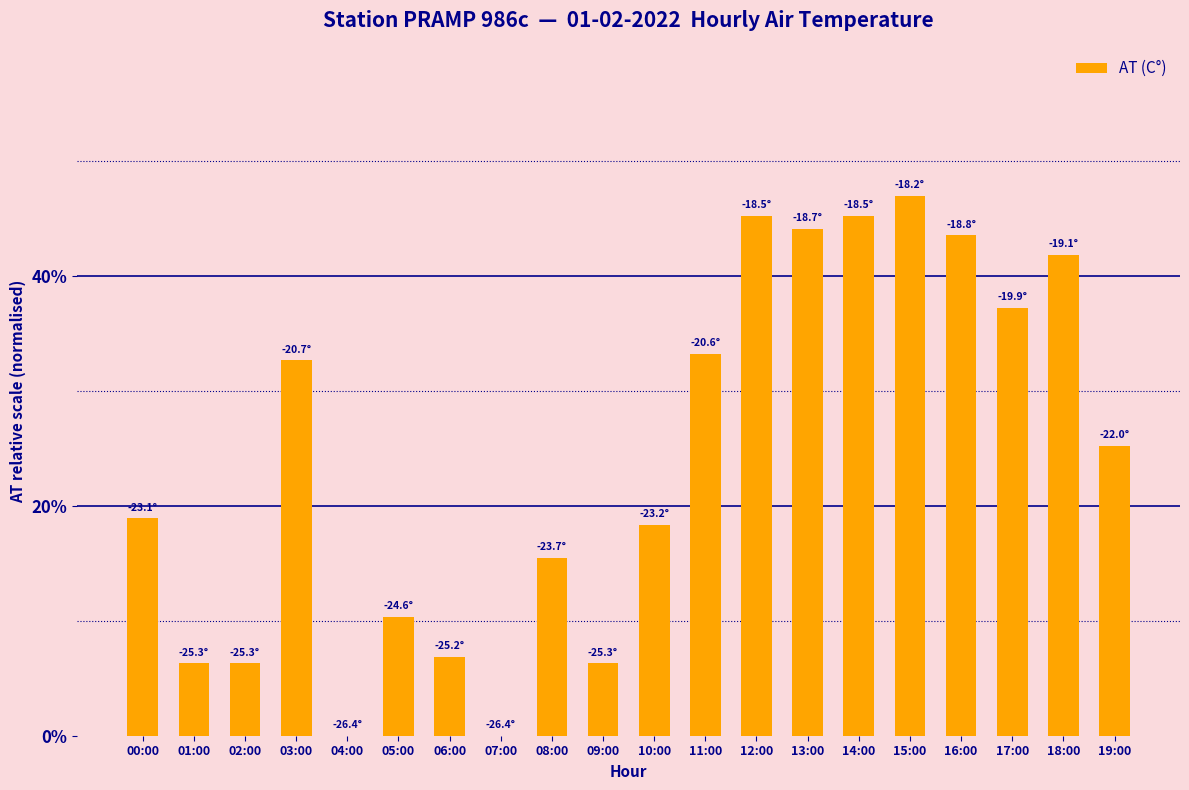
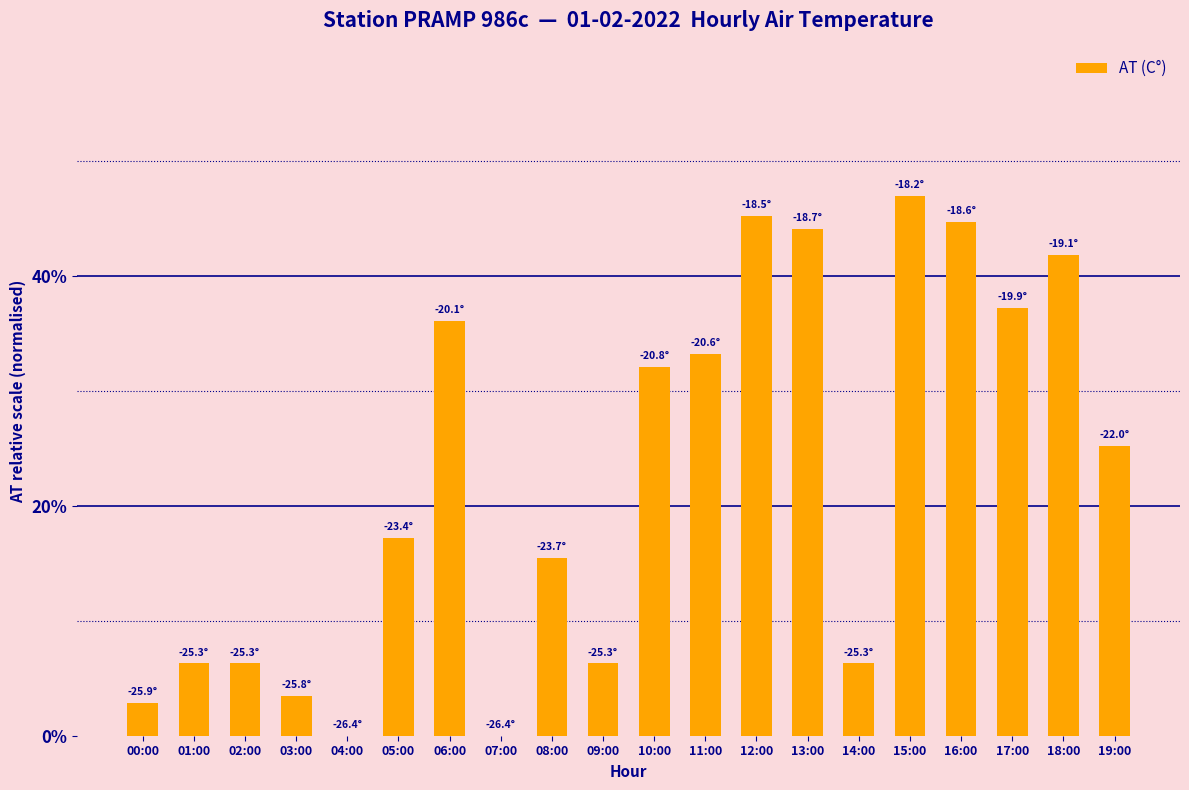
00:00: -23.1° -> -25.9°
03:00: -20.7° -> -25.8°
05:00: -24.6° -> -23.4°
06:00: -25.2° -> -20.1°
10:00: -23.2° -> -20.8°
14:00: -18.5° -> -25.3°
16:00: -18.8° -> -18.6°
